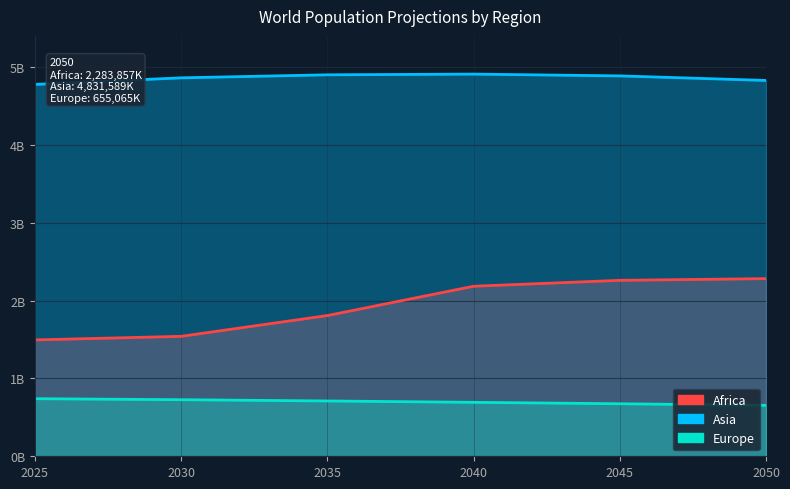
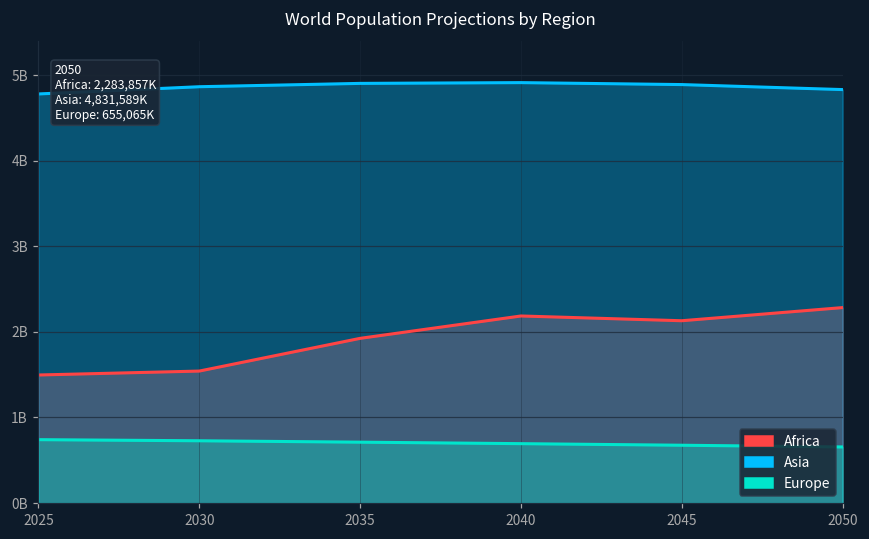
Africa, 2035: 1800000000 -> 1900000000
Africa, 2045: 2300000000 -> 2100000000
